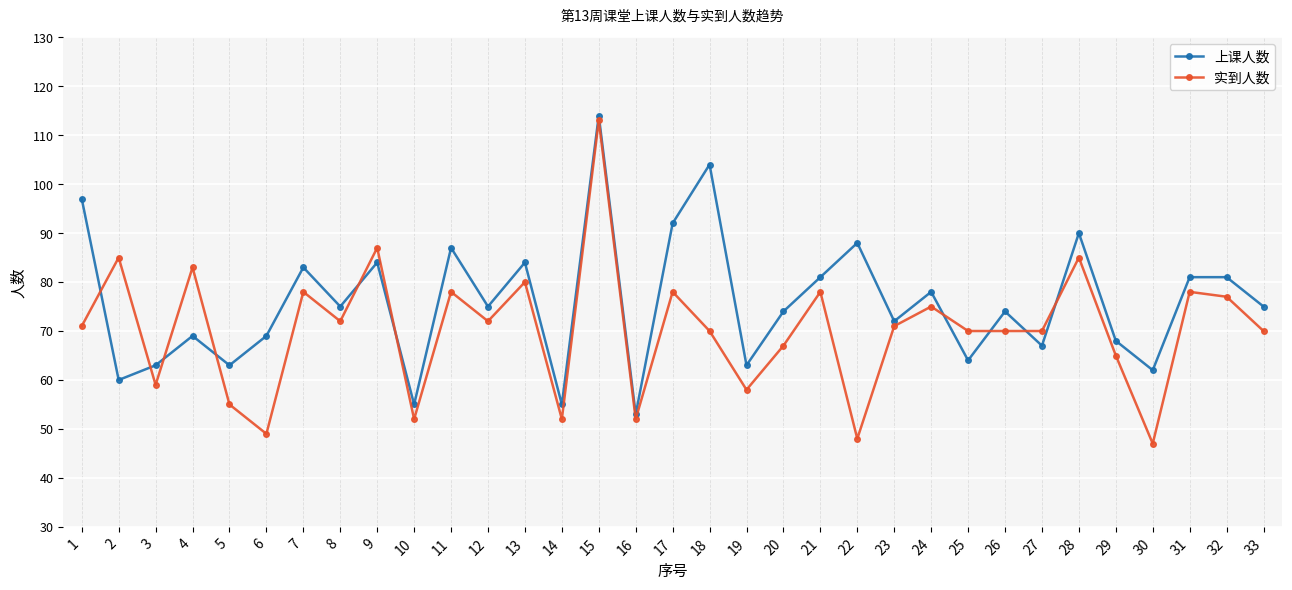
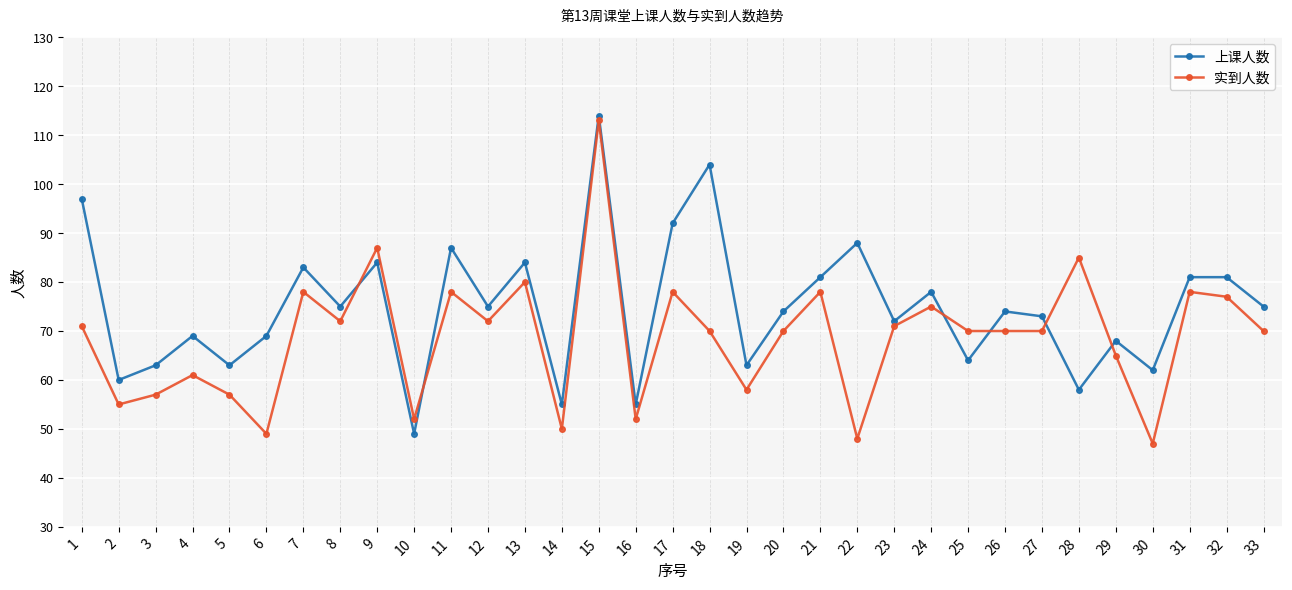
实到人数, 2: 85 -> 55
实到人数, 3: 59 -> 57
实到人数, 4: 83 -> 61
实到人数, 5: 55 -> 57
上课人数, 10: 55 -> 49
实到人数, 14: 52 -> 50
上课人数, 16: 53 -> 55
实到人数, 20: 67 -> 70
上课人数, 27: 67 -> 73
上课人数, 28: 90 -> 58
